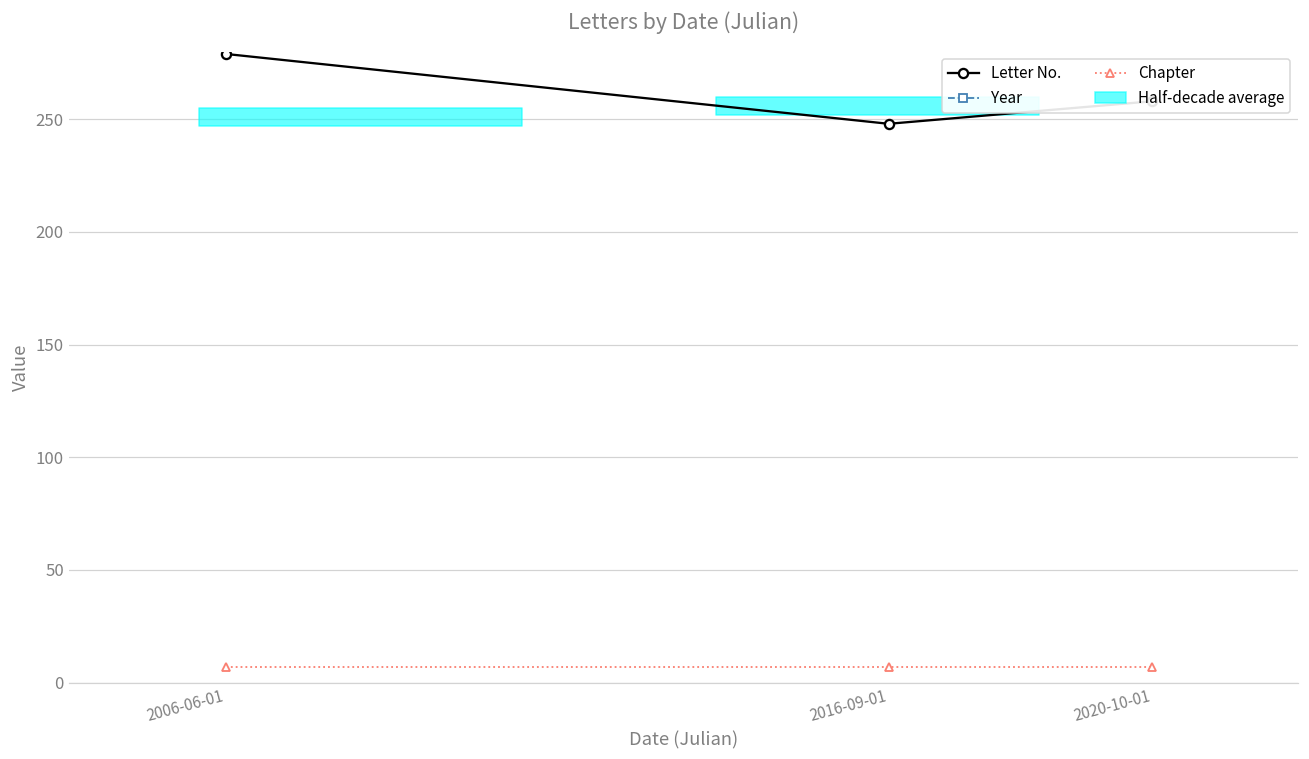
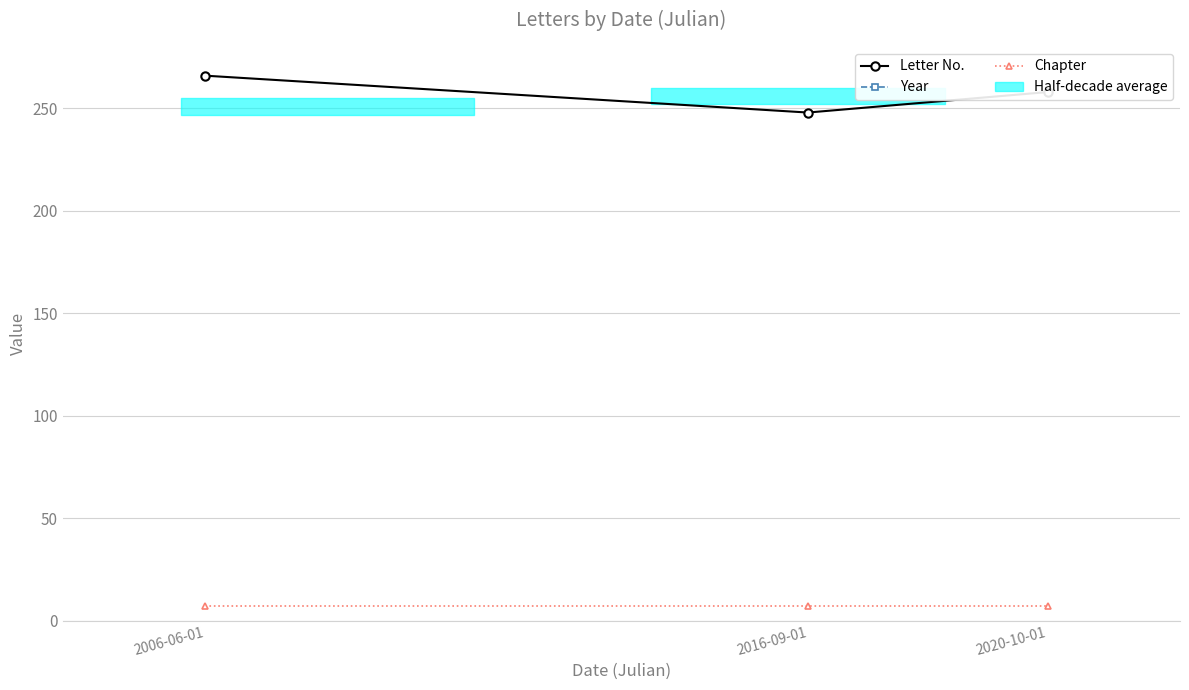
Letter No., 2006-06-01: 279 -> 266
